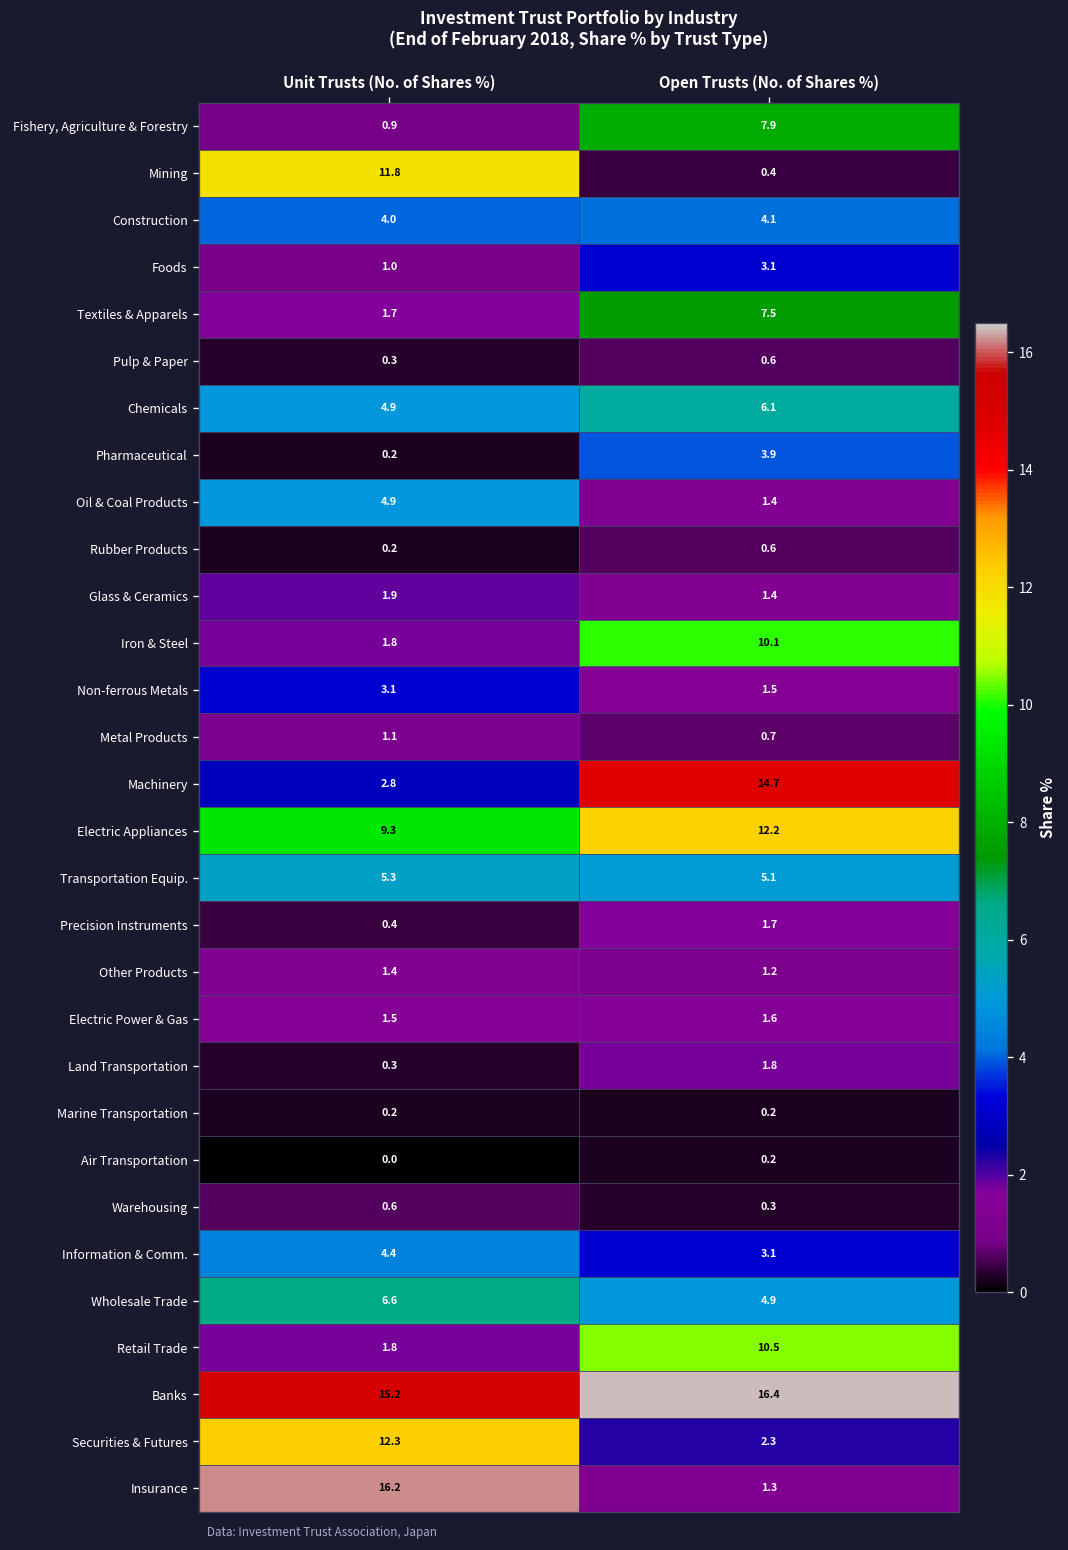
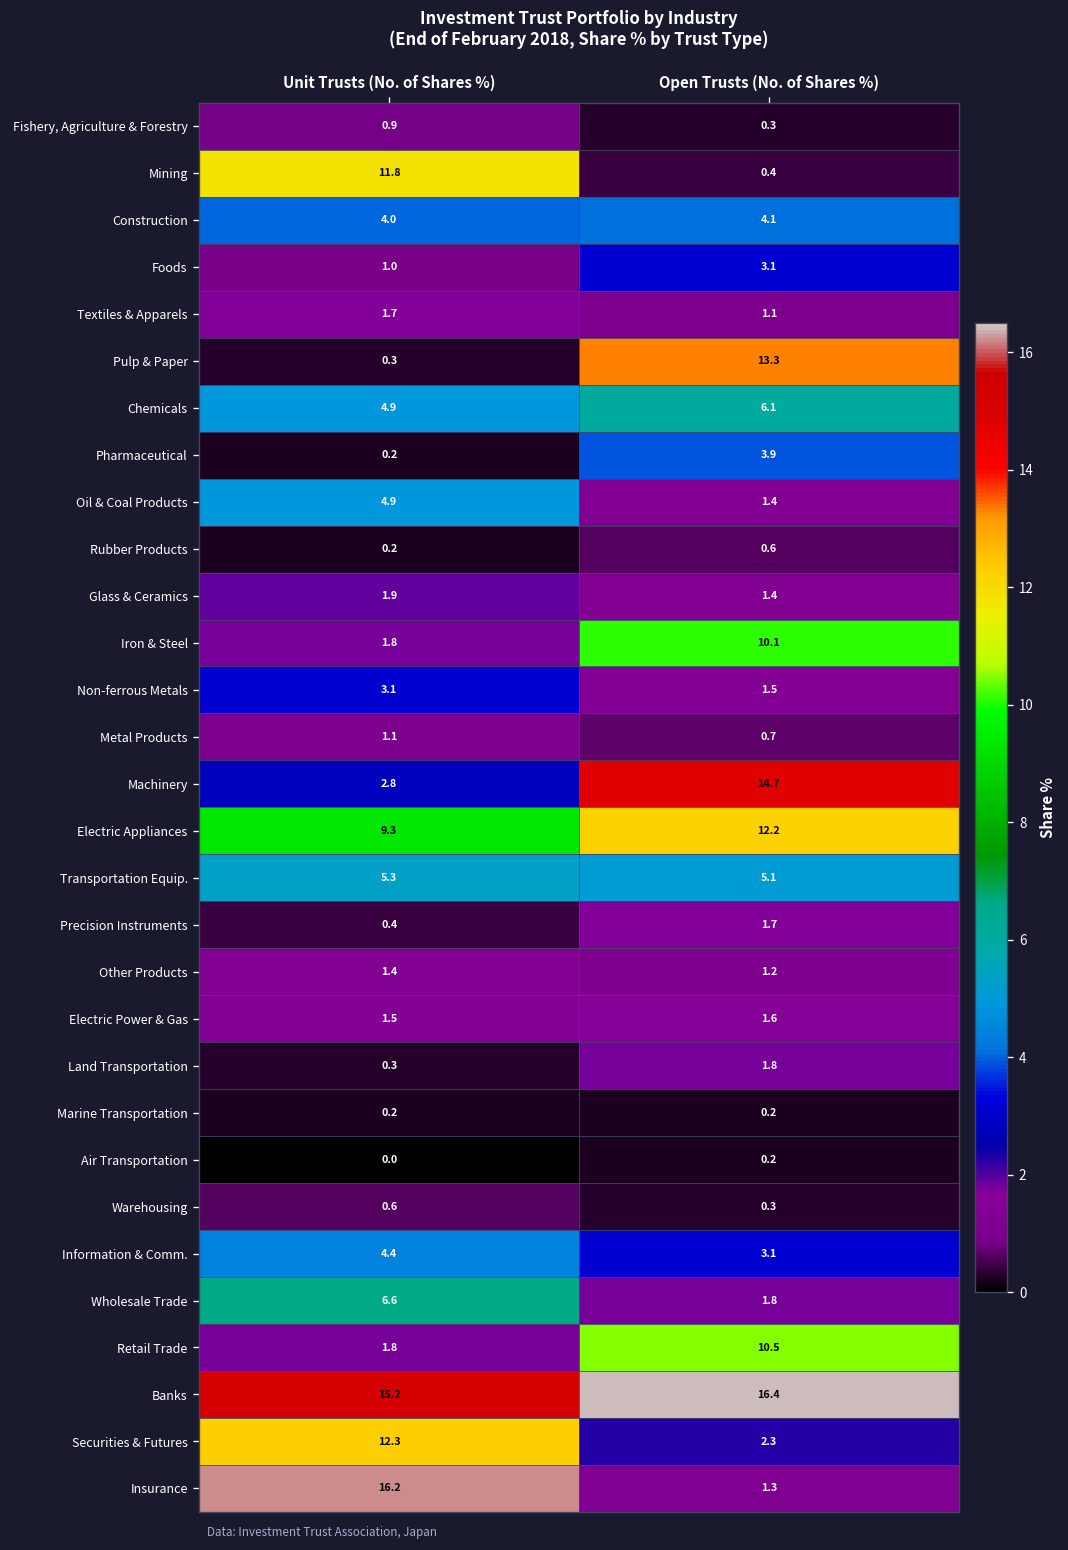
Fishery, Agriculture & Forestry, Open Trusts (No. of Shares %): 7.9 -> 0.3
Textiles & Apparels, Open Trusts (No. of Shares %): 7.5 -> 1.1
Pulp & Paper, Open Trusts (No. of Shares %): 0.6 -> 13.3
Wholesale Trade, Open Trusts (No. of Shares %): 4.9 -> 1.8
